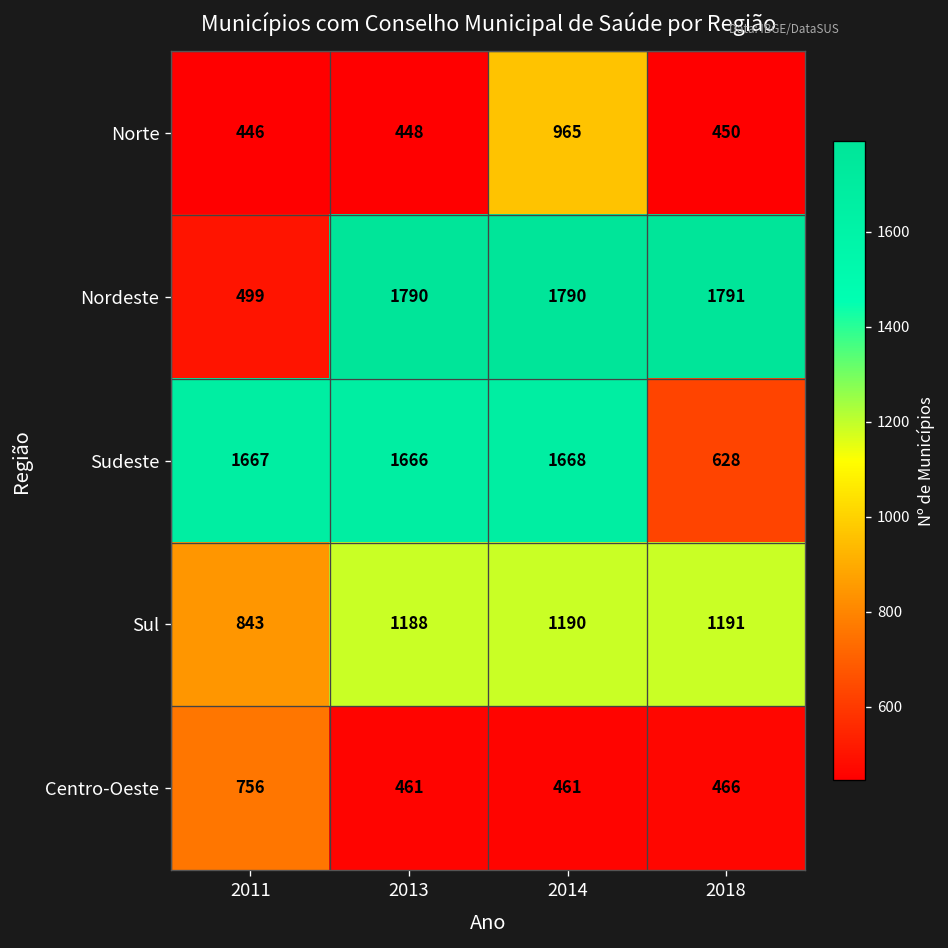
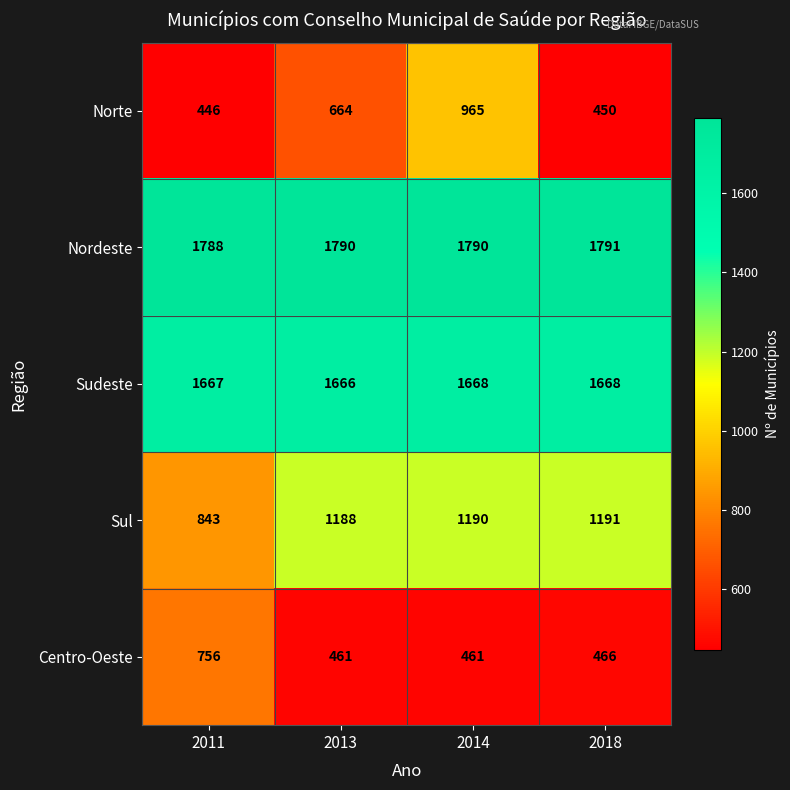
Norte, 2013: 448 -> 664
Nordeste, 2011: 499 -> 1788
Sudeste, 2018: 628 -> 1668
